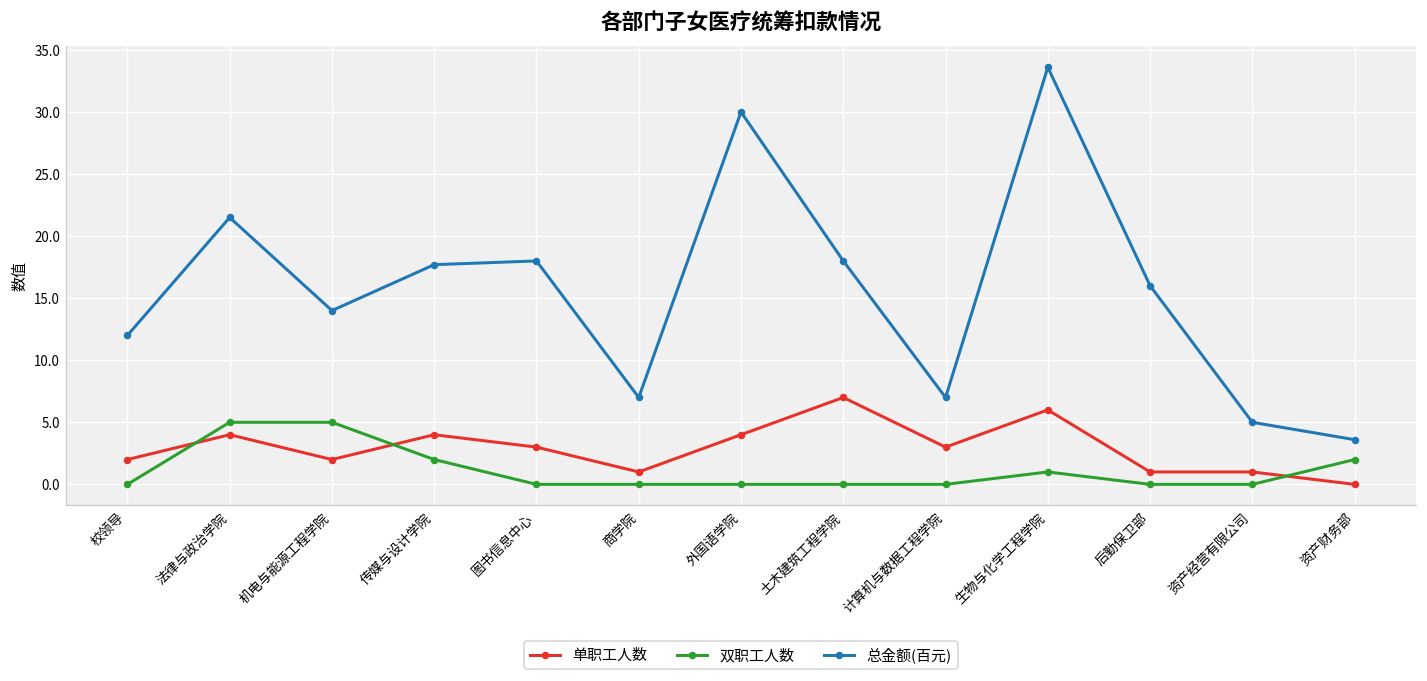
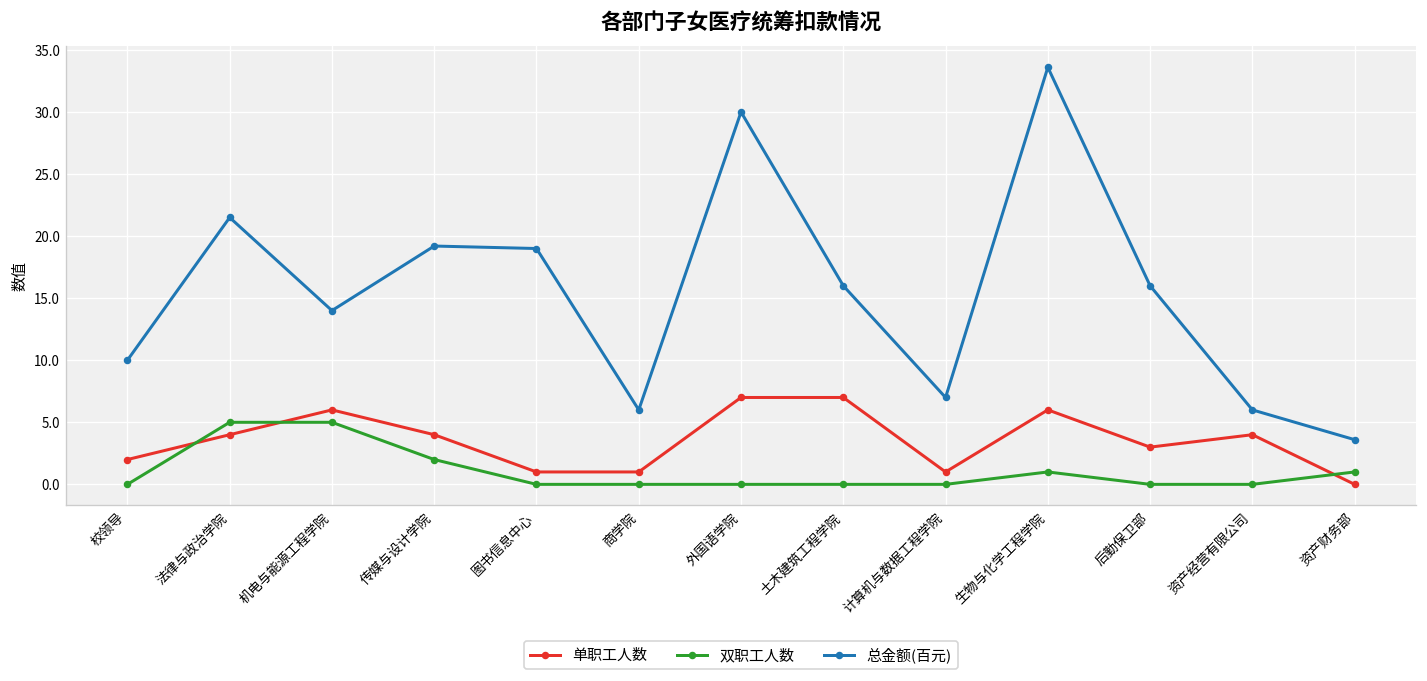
总金额(百元), 校领导: 12 -> 10
单职工人数, 机电与能源工程学院: 2 -> 6
总金额(百元), 传媒与设计学院: 17.7 -> 19.2
单职工人数, 图书信息中心: 3 -> 1
总金额(百元), 图书信息中心: 18 -> 19
总金额(百元), 商学院: 7 -> 6
单职工人数, 外国语学院: 4 -> 7
总金额(百元), 土木建筑工程学院: 18 -> 16
单职工人数, 计算机与数据工程学院: 3 -> 1
单职工人数, 后勤保卫部: 1 -> 3
单职工人数, 资产经营有限公司: 1 -> 4
总金额(百元), 资产经营有限公司: 5 -> 6
双职工人数, 资产财务部: 2 -> 1
